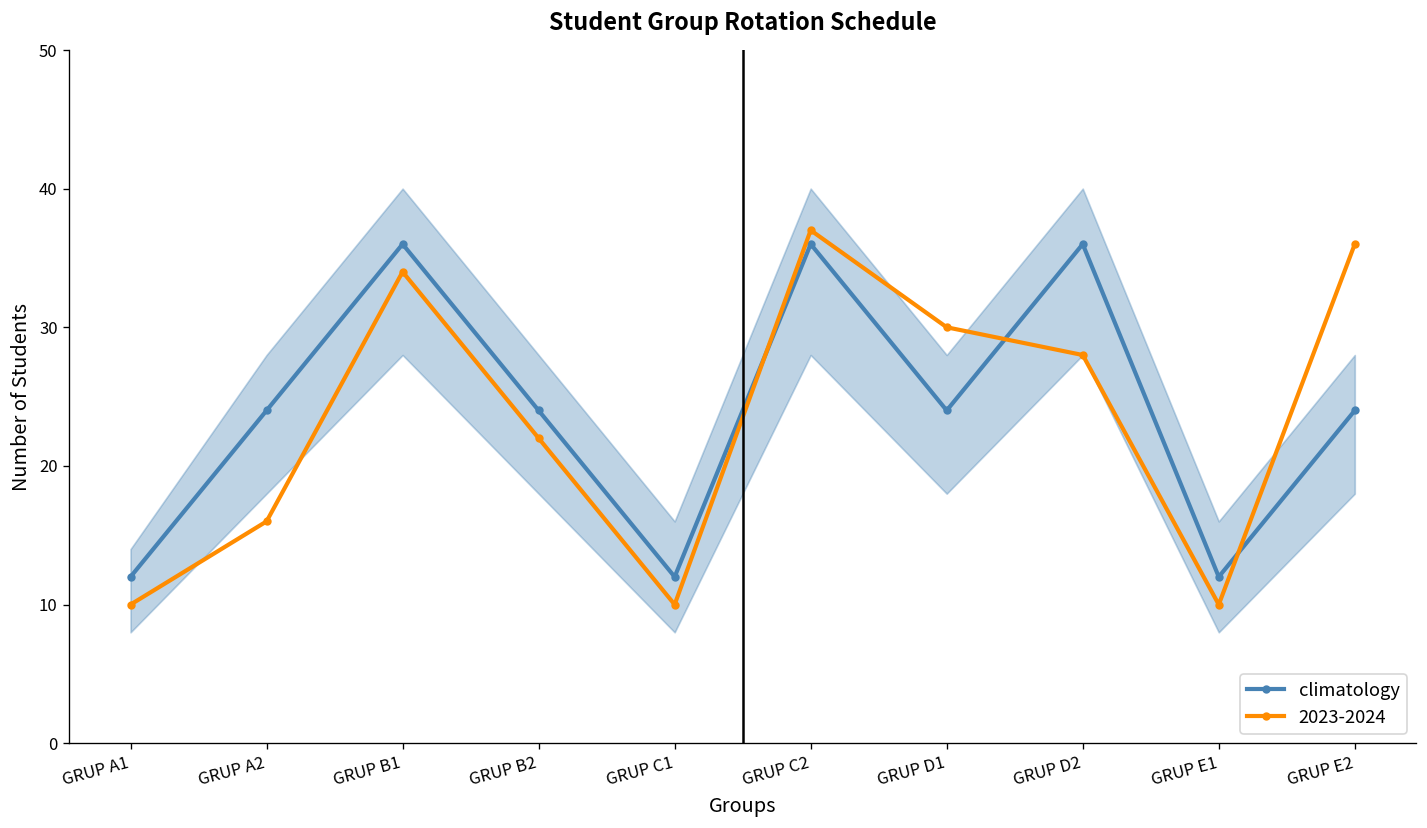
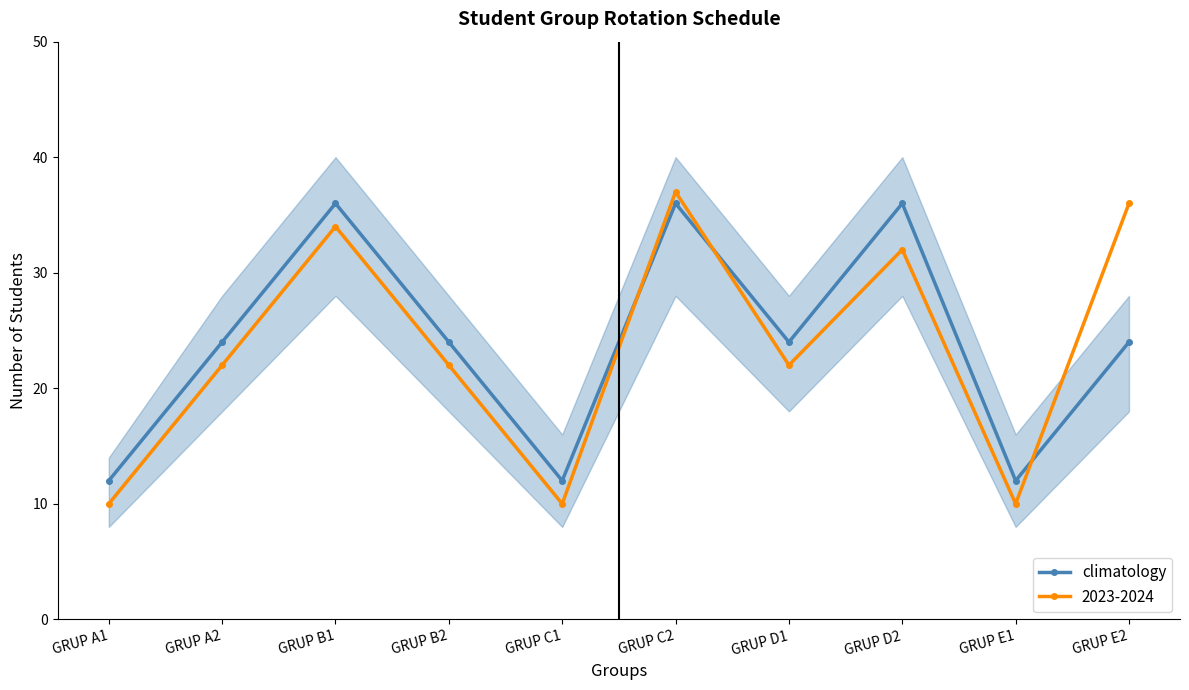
2023-2024, GRUP A2: 16 -> 22
2023-2024, GRUP D1: 30 -> 22
2023-2024, GRUP D2: 28 -> 32
